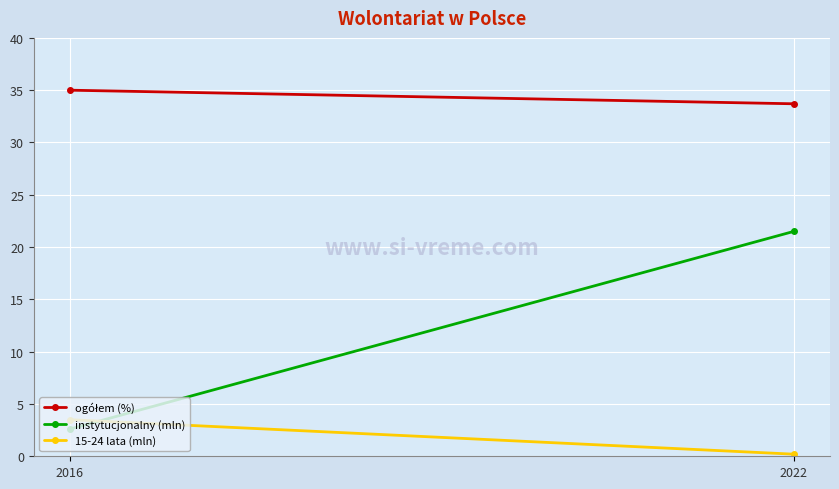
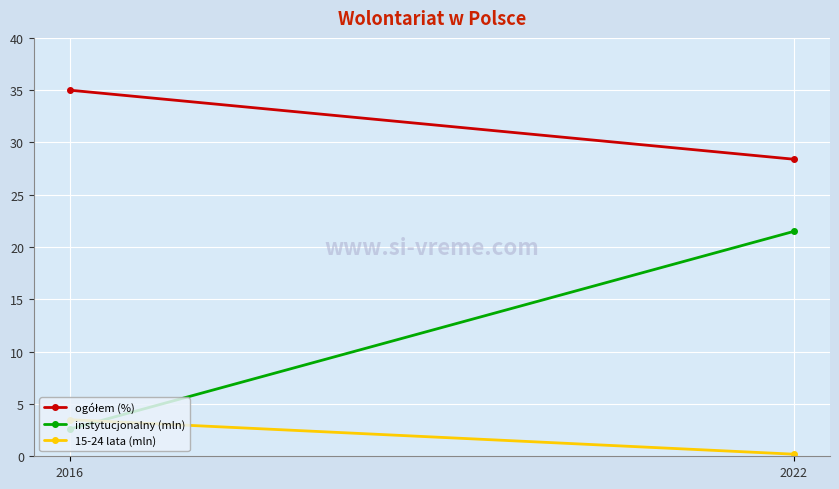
ogółem (%), 2022: 33.7 -> 28.4
